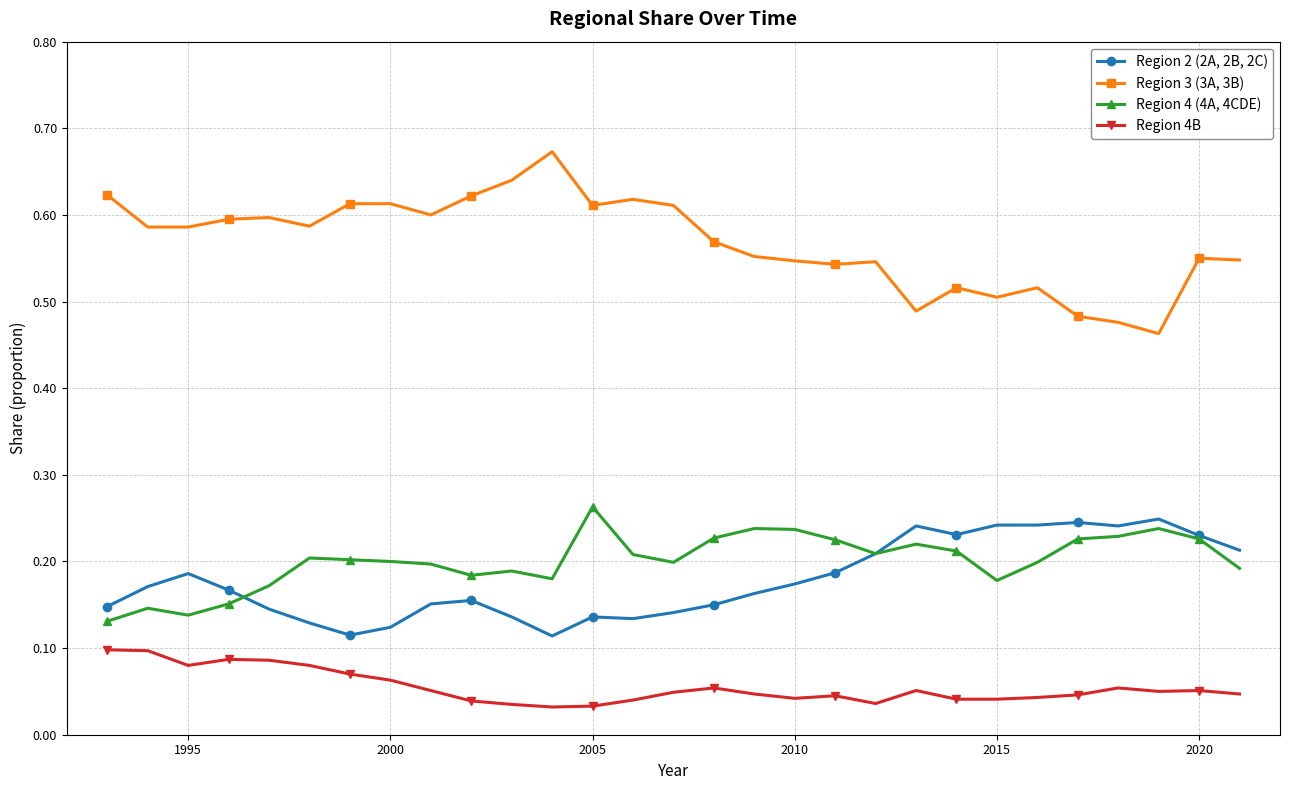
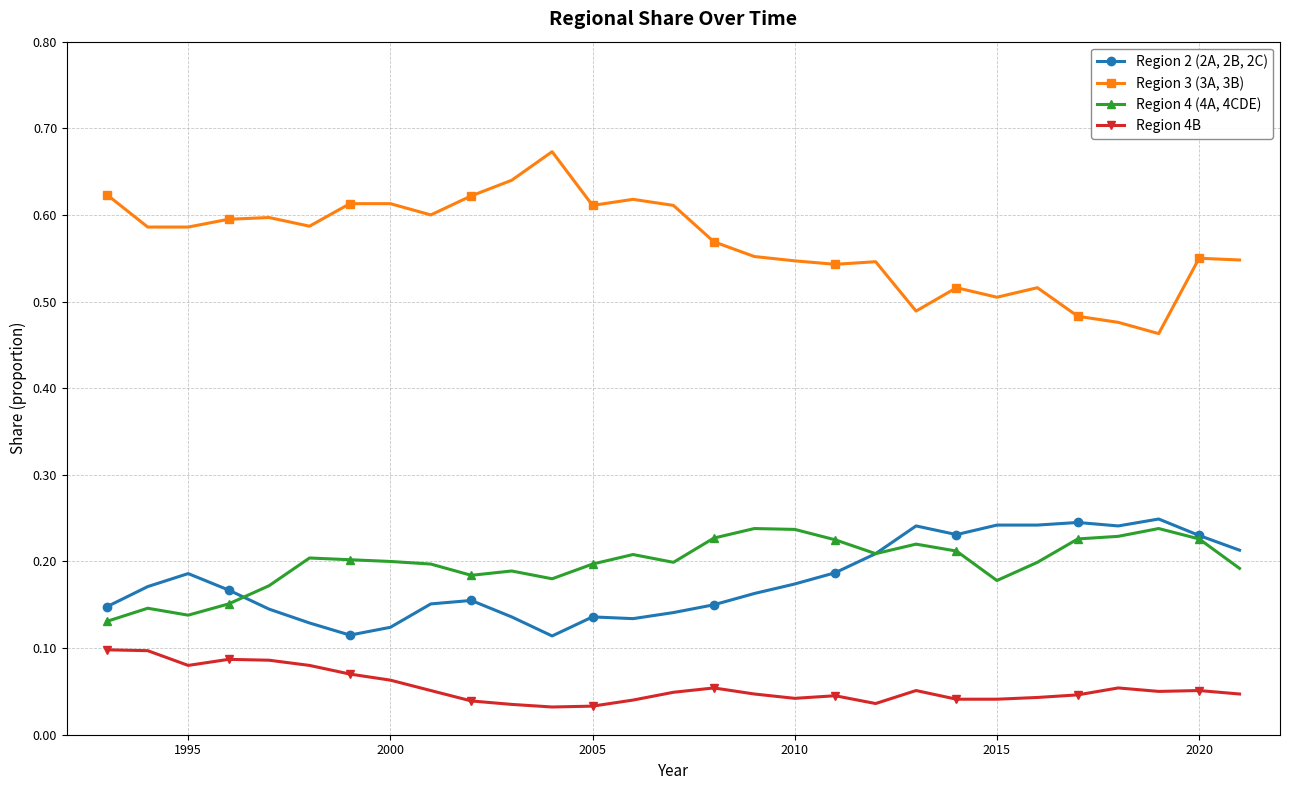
Region 4 (4A, 4CDE), 2005: 0.26 -> 0.20
